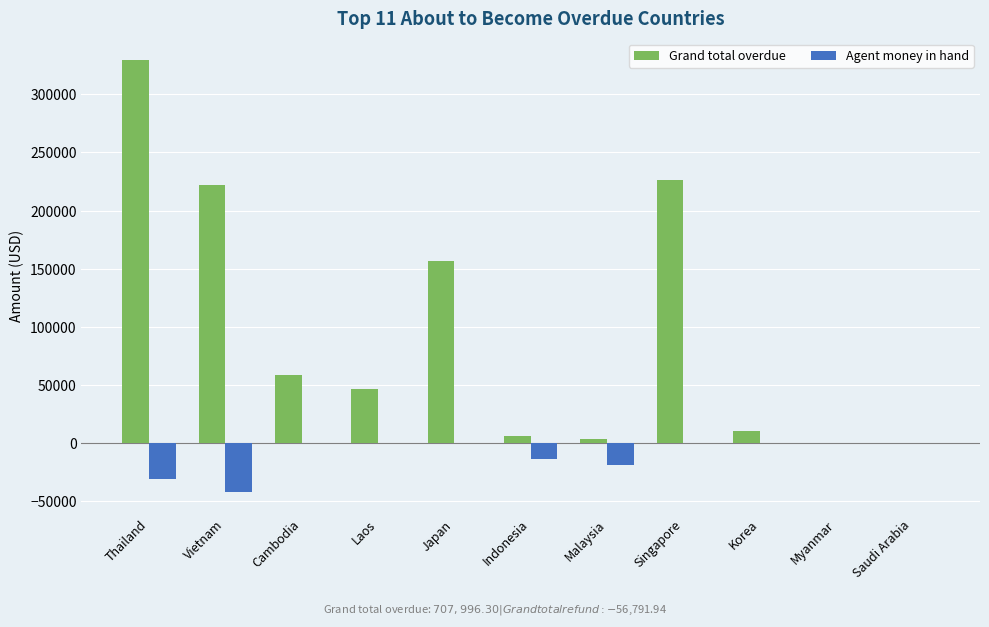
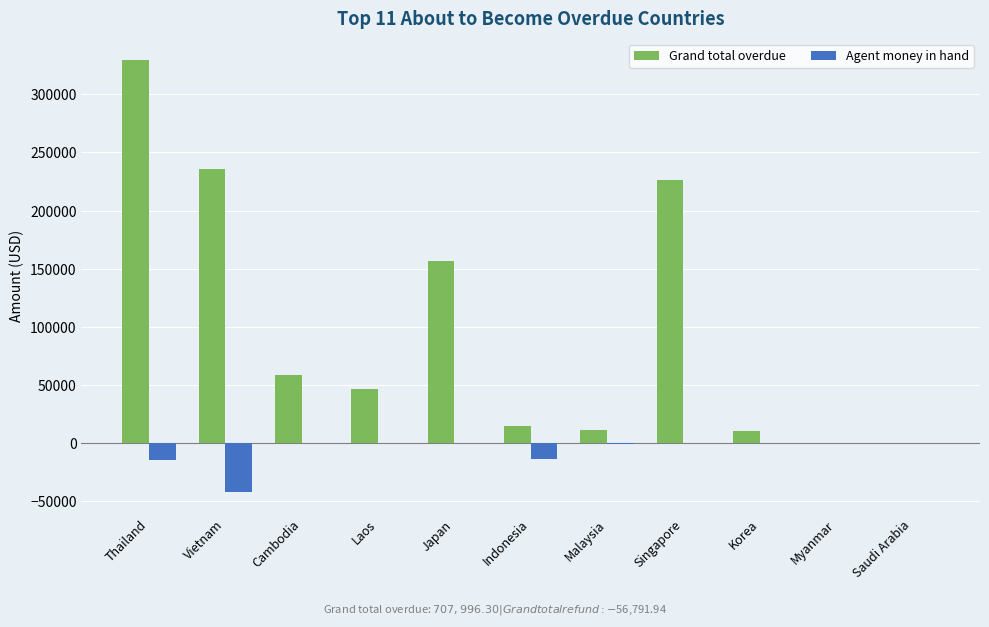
Agent money in hand, Thailand: -30000 -> -14000
Grand total overdue, Vietnam: 222000 -> 236000
Grand total overdue, Indonesia: 7000 -> 15000
Grand total overdue, Malaysia: 4000 -> 11000
Agent money in hand, Malaysia: -19000 -> -1000
